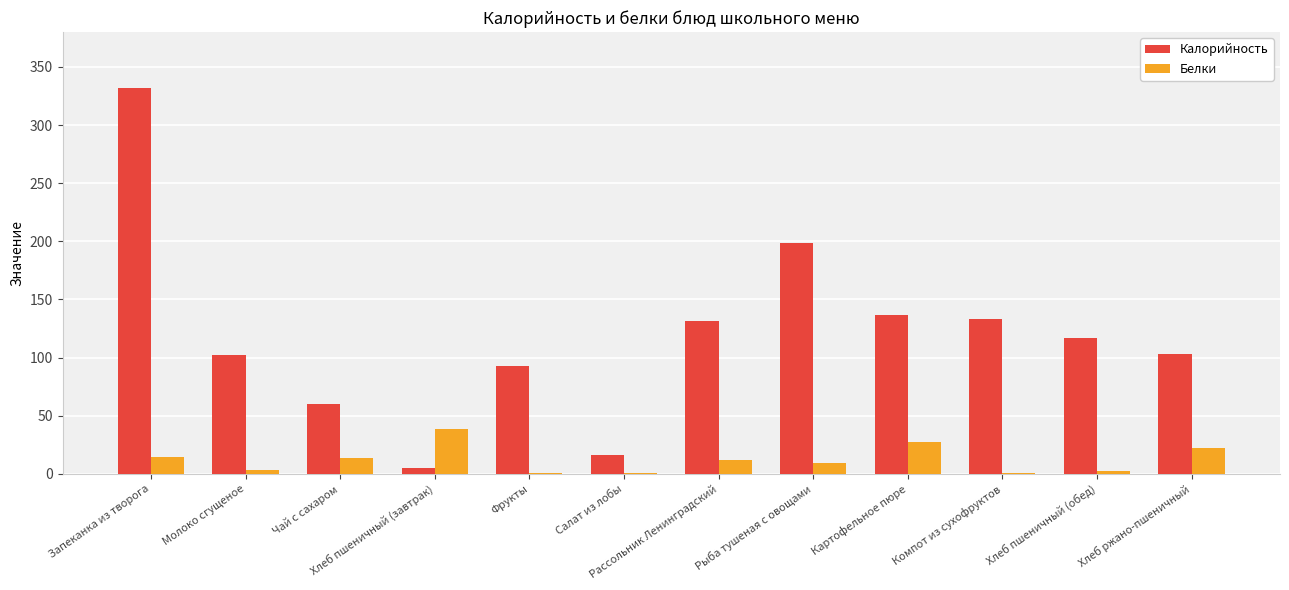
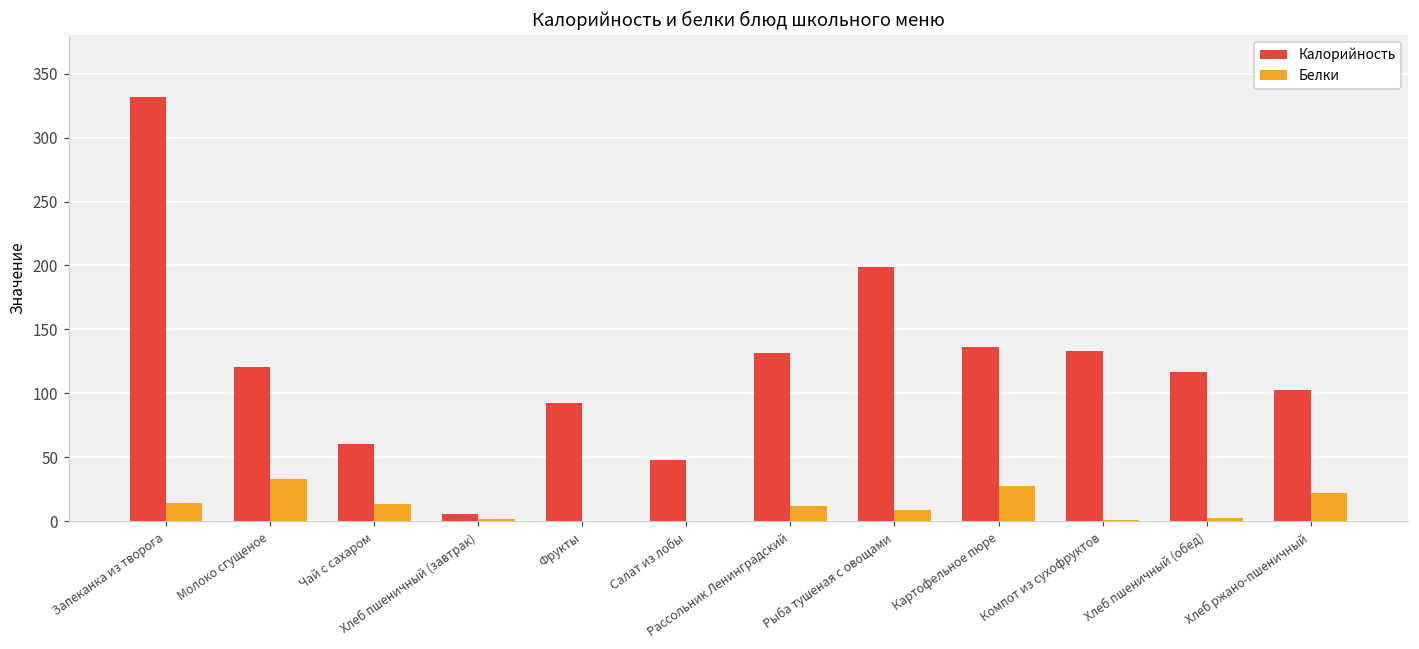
Калорийность, Молоко сгущеное: 102 -> 120
Белки, Молоко сгущеное: 3 -> 33
Белки, Хлеб пшеничный (завтрак): 39 -> 2
Калорийность, Салат из лобы: 16 -> 48
